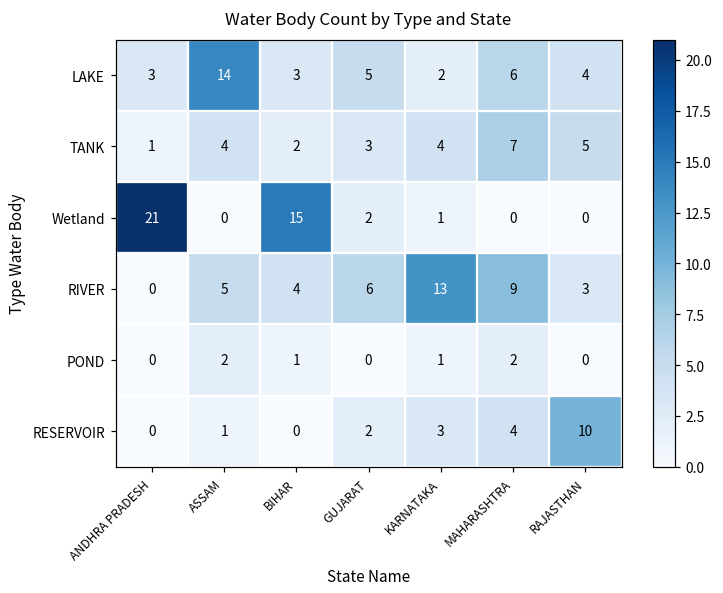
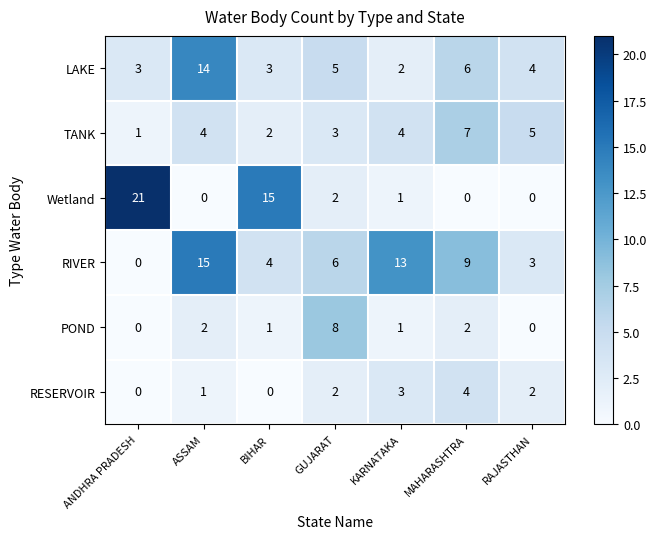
RIVER, ASSAM: 5 -> 15
POND, GUJARAT: 0 -> 8
RESERVOIR, RAJASTHAN: 10 -> 2
